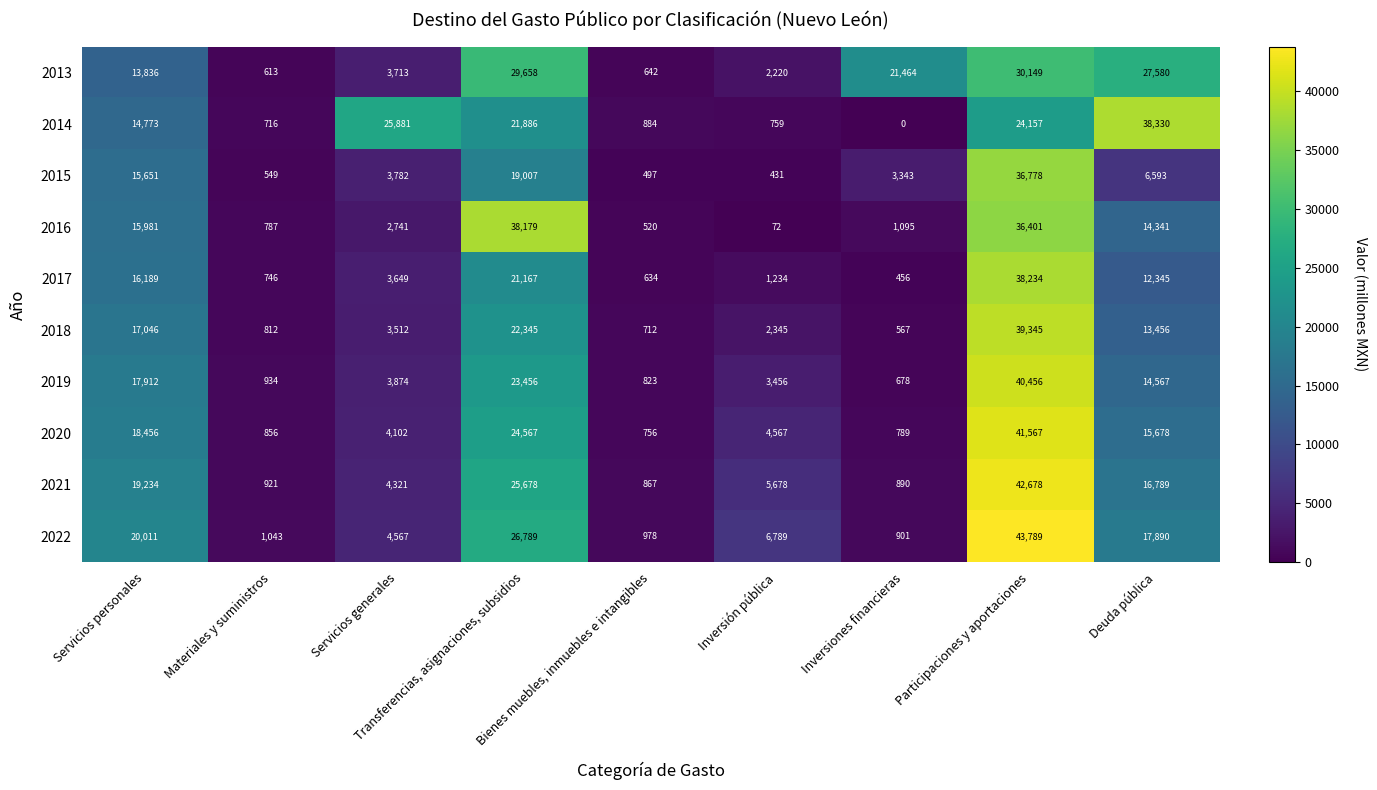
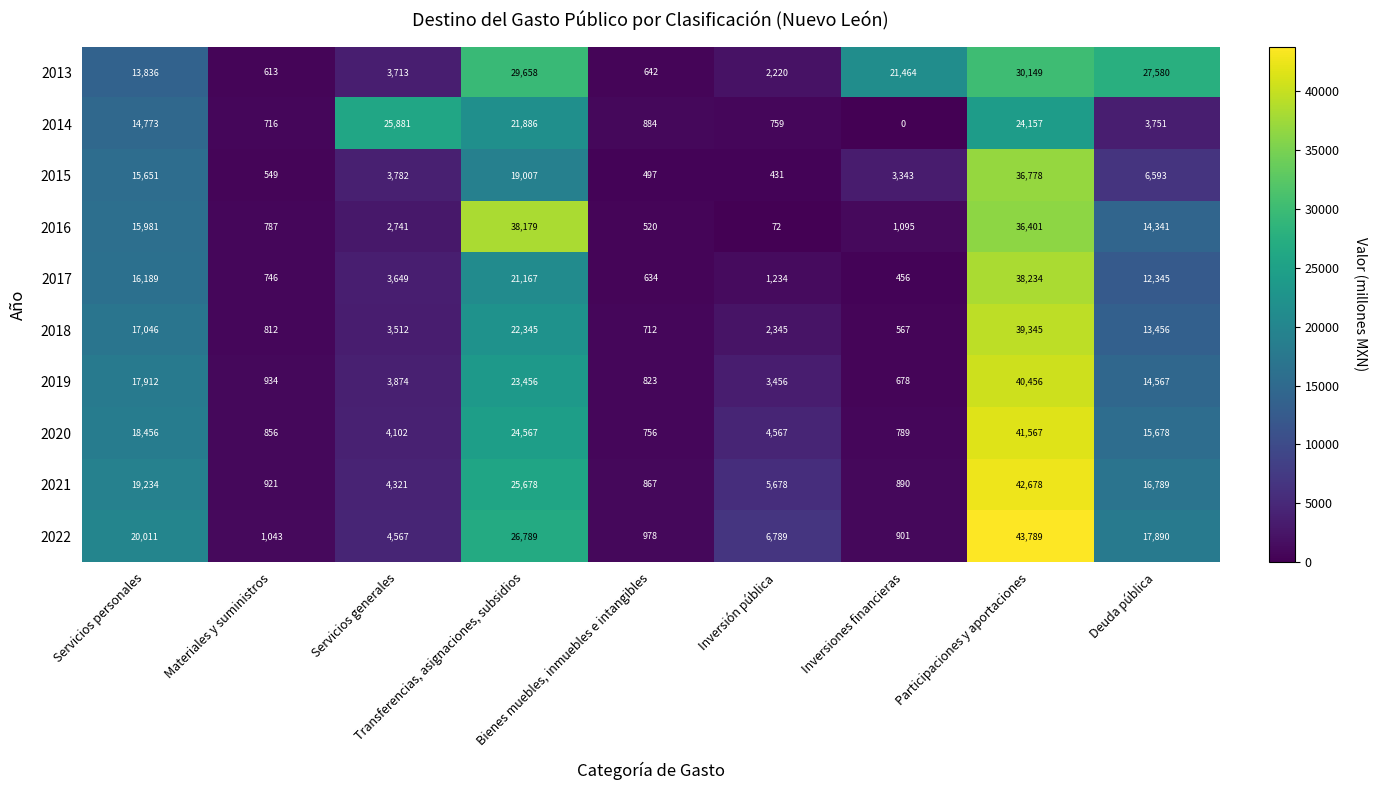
2014, Deuda pública: 38,330 -> 3,751
